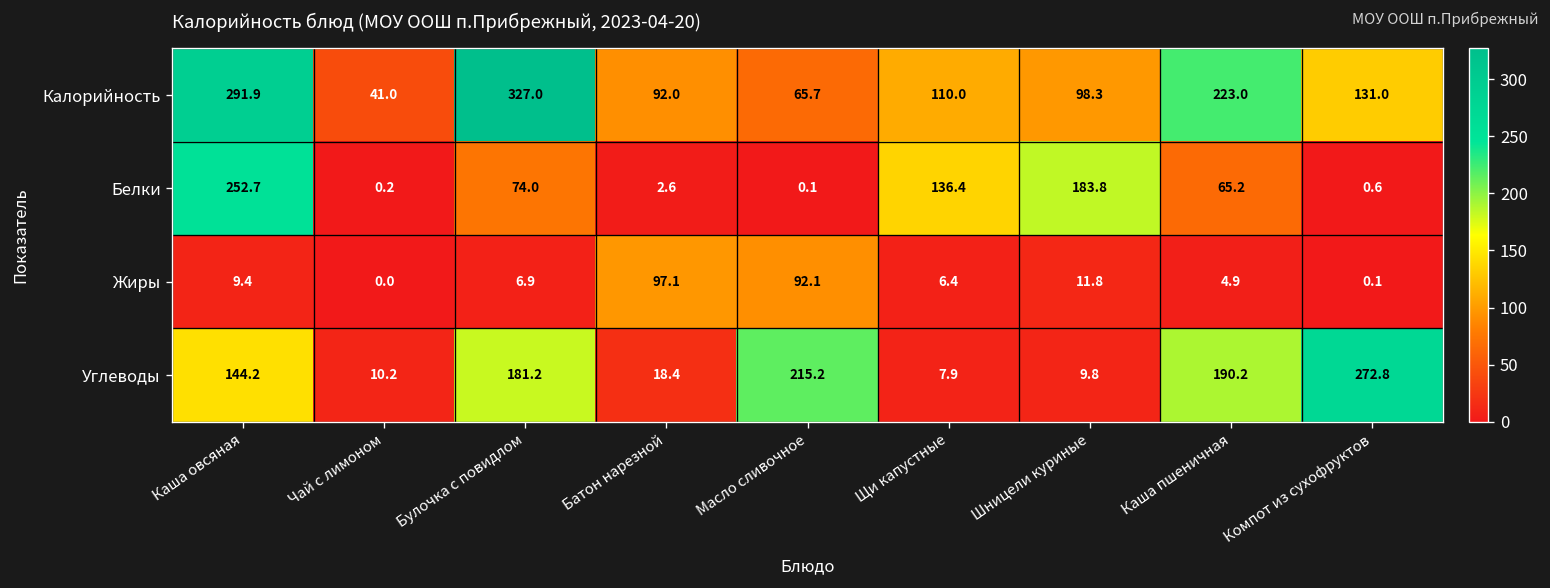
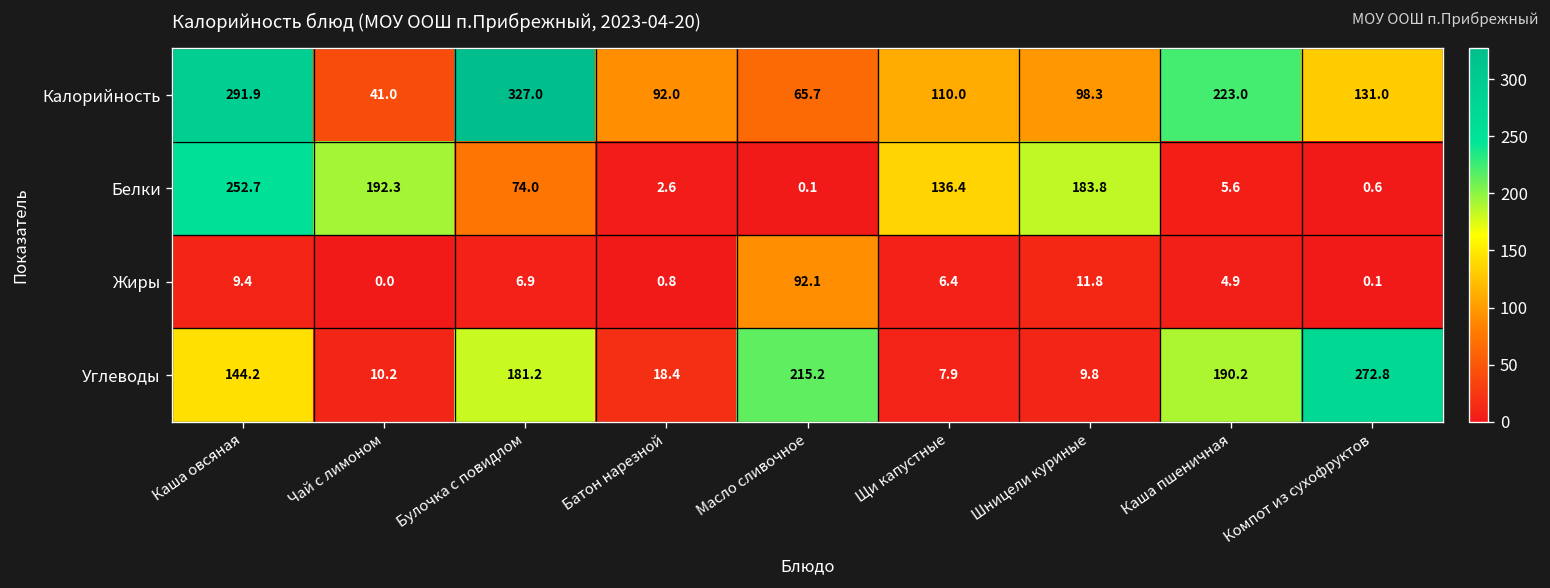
Белки, Чай с лимоном: 0.2 -> 192.3
Белки, Каша пшеничная: 65.2 -> 5.6
Жиры, Батон нарезной: 97.1 -> 0.8
